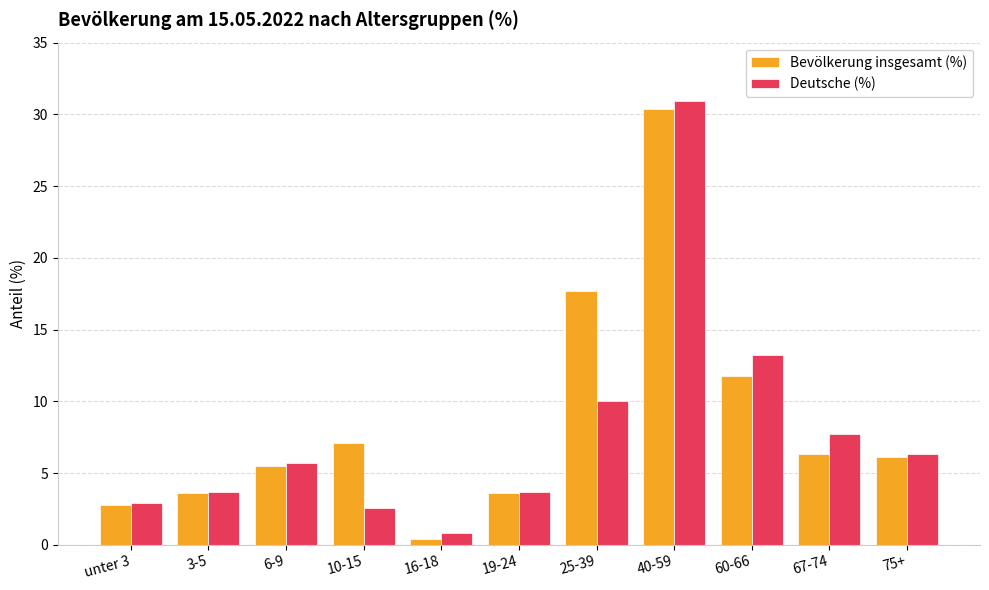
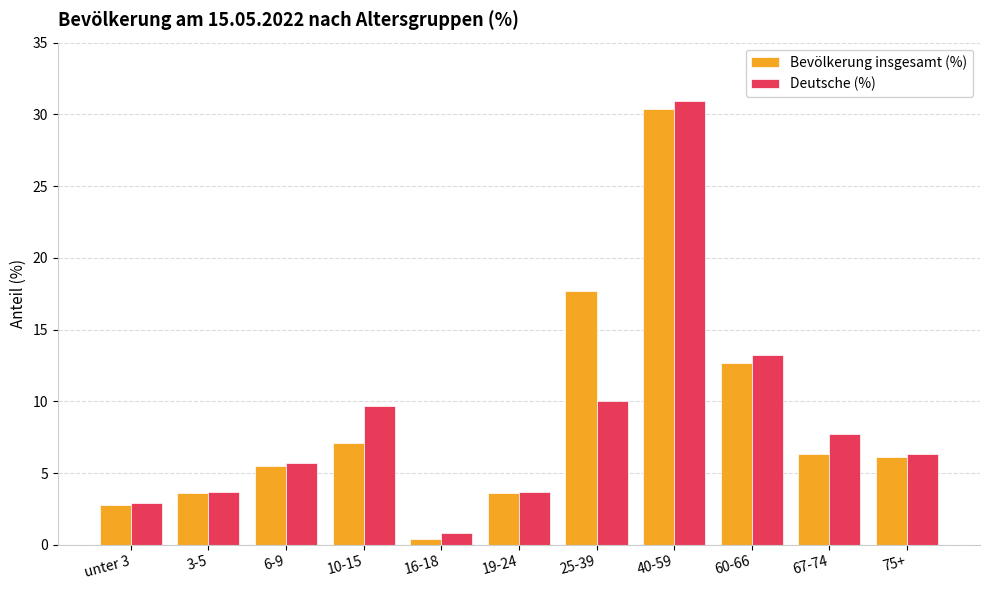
Deutsche (%), 10-15: 2.6 -> 9.7
Bevölkerung insgesamt (%), 60-66: 11.8 -> 12.7
